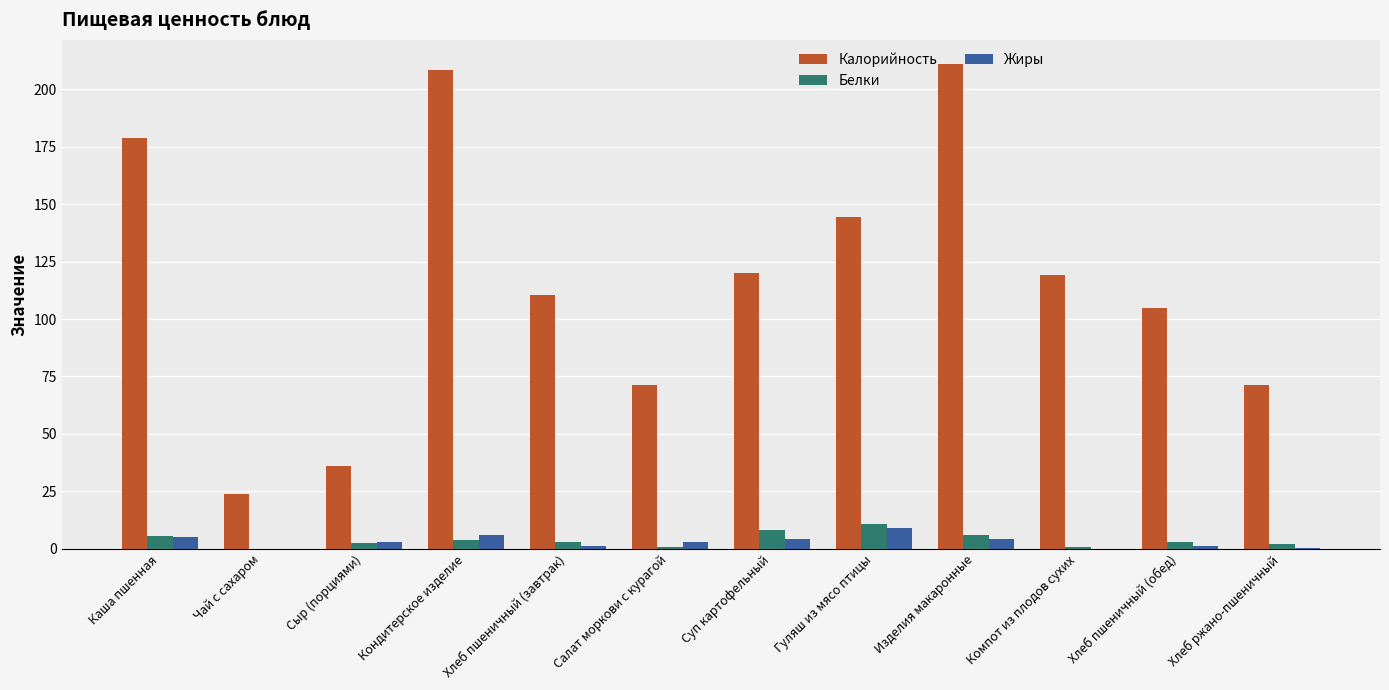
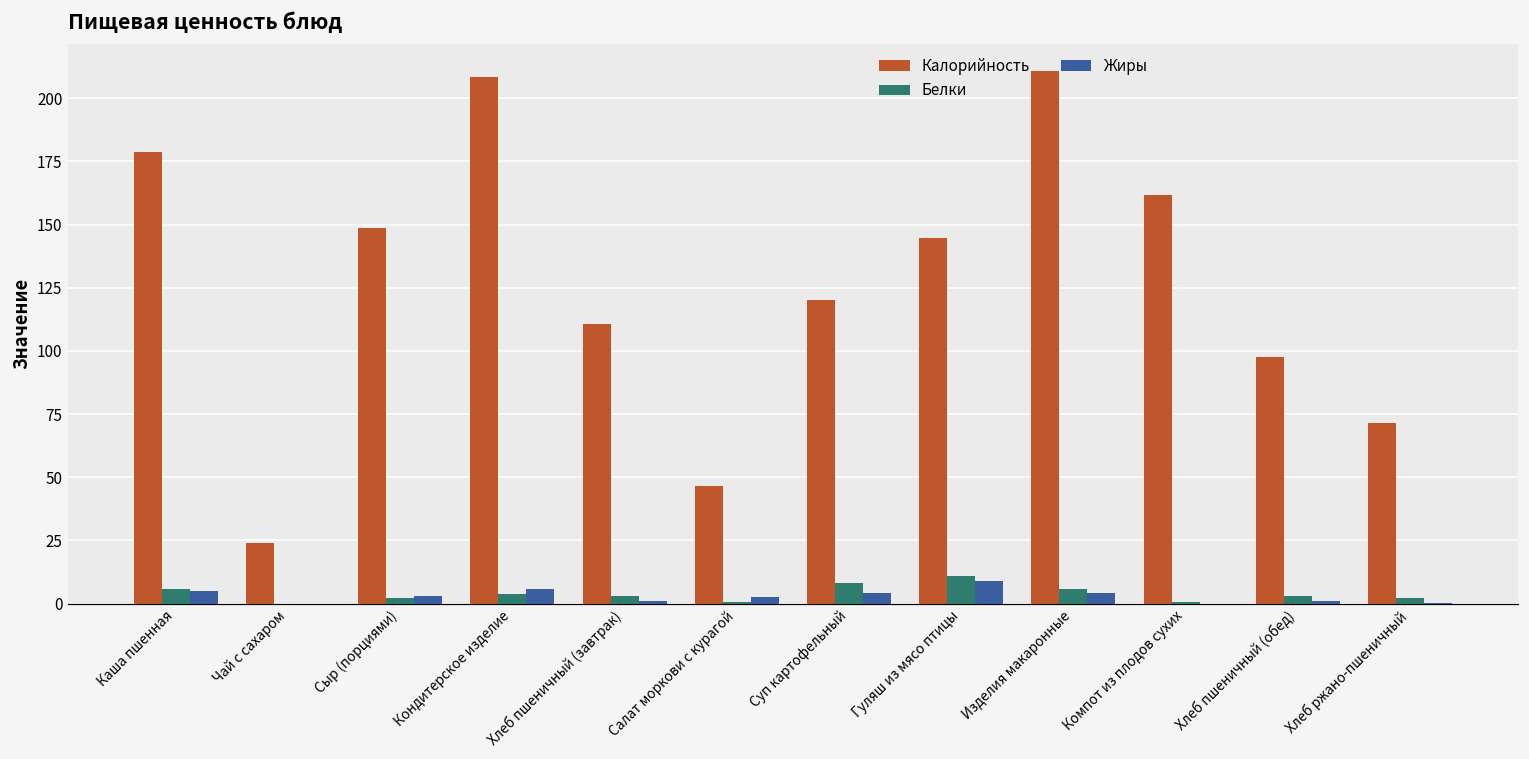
Калорийность, Сыр (порциями): 36 -> 149
Калорийность, Салат моркови с курагой: 71 -> 47
Калорийность, Компот из плодов сухих: 119 -> 162
Калорийность, Хлеб пшеничный (обед): 105 -> 97
